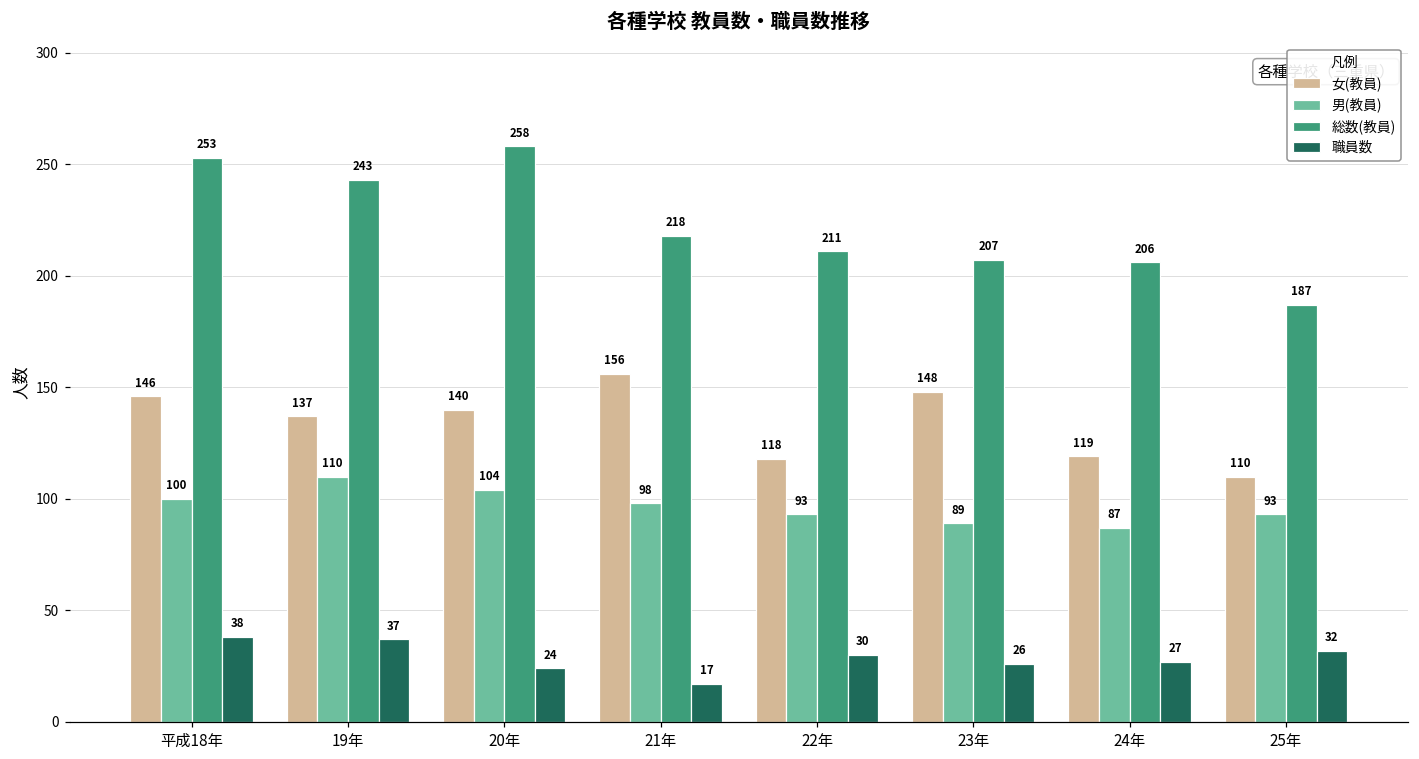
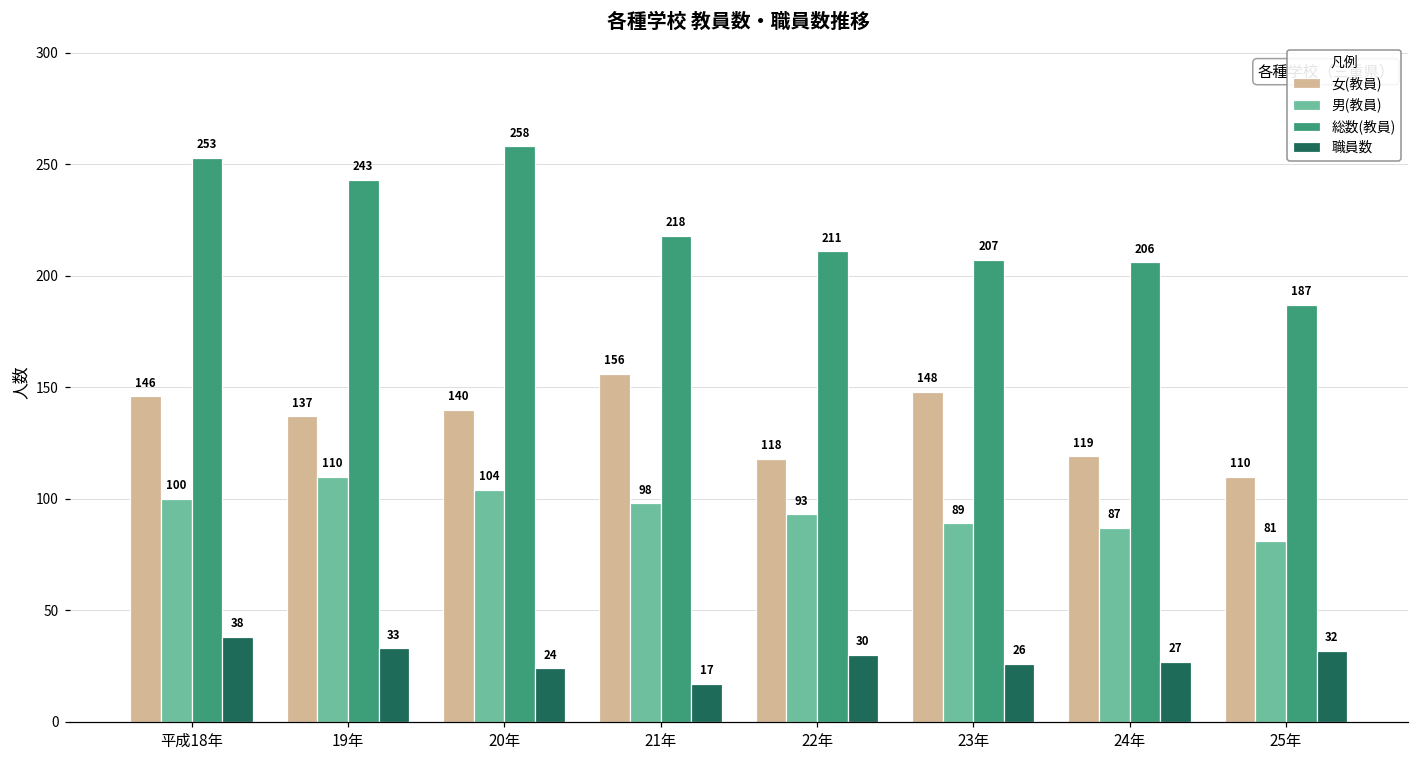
職員数, 19年: 37 -> 33
男(教員), 25年: 93 -> 81
